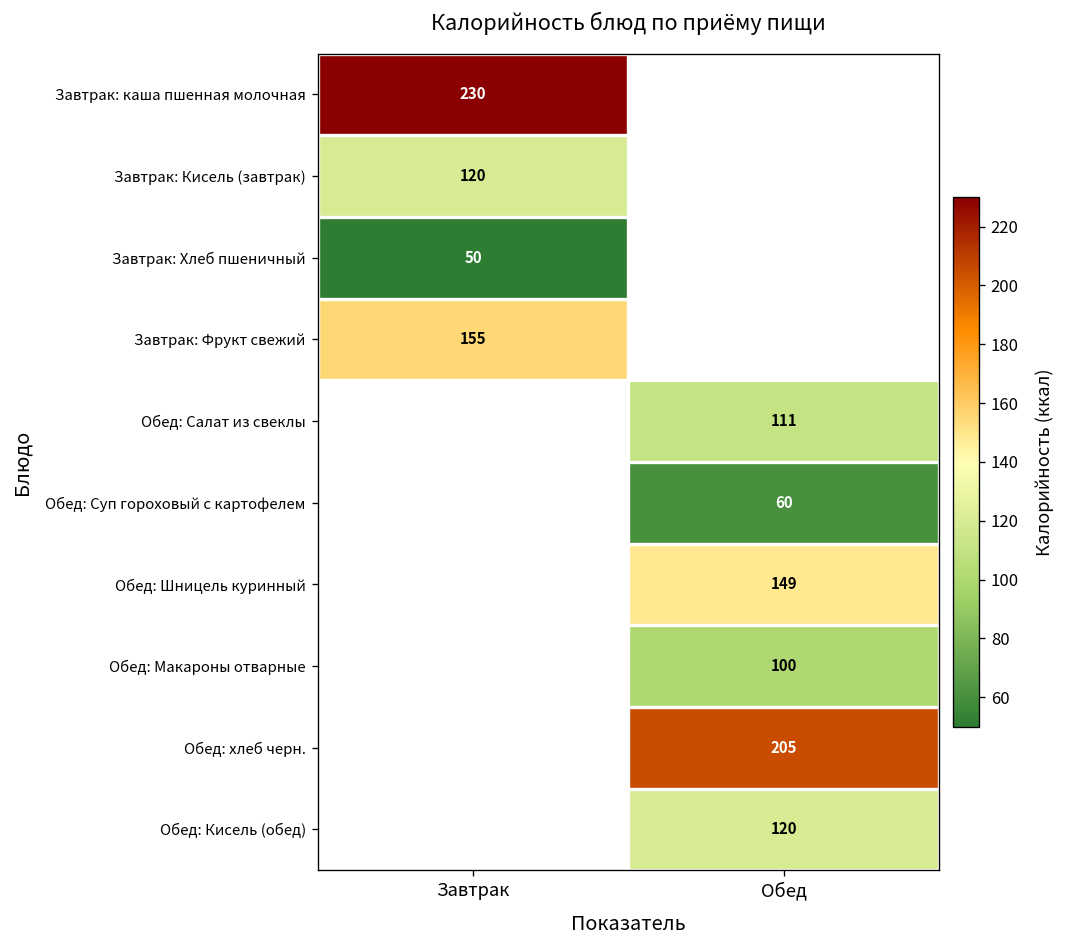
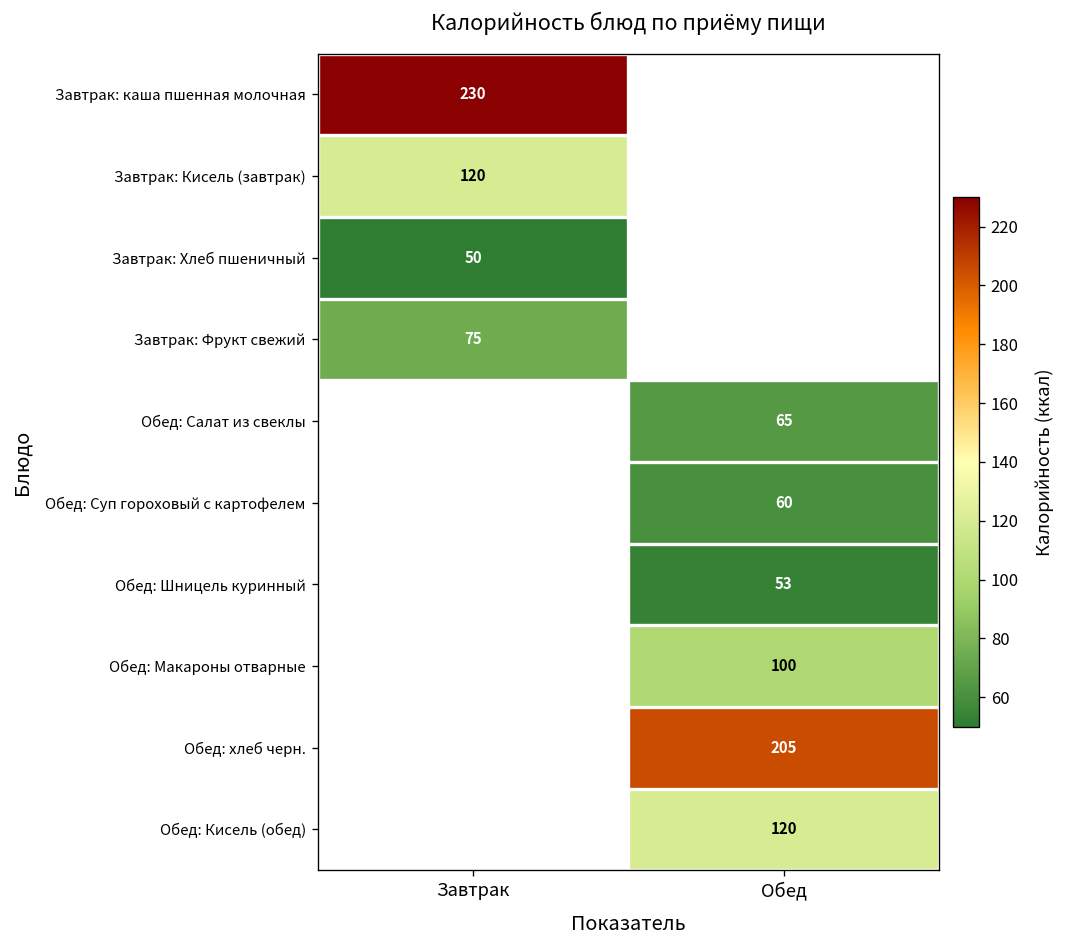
Завтрак: Фрукт свежий, Завтрак: 155 -> 75
Обед: Салат из свеклы, Обед: 111 -> 65
Обед: Шницель куринный, Обед: 149 -> 53
